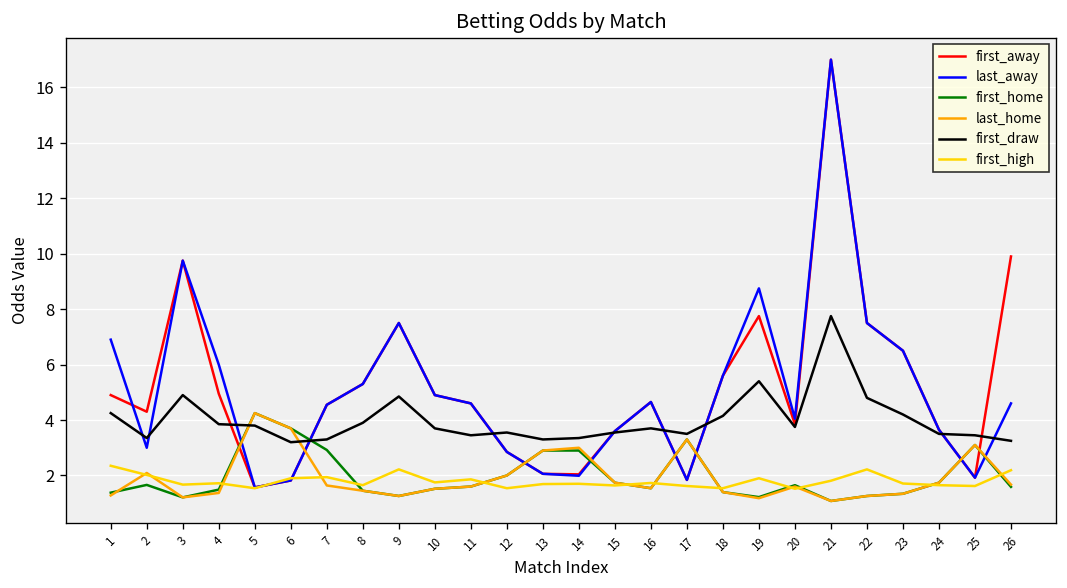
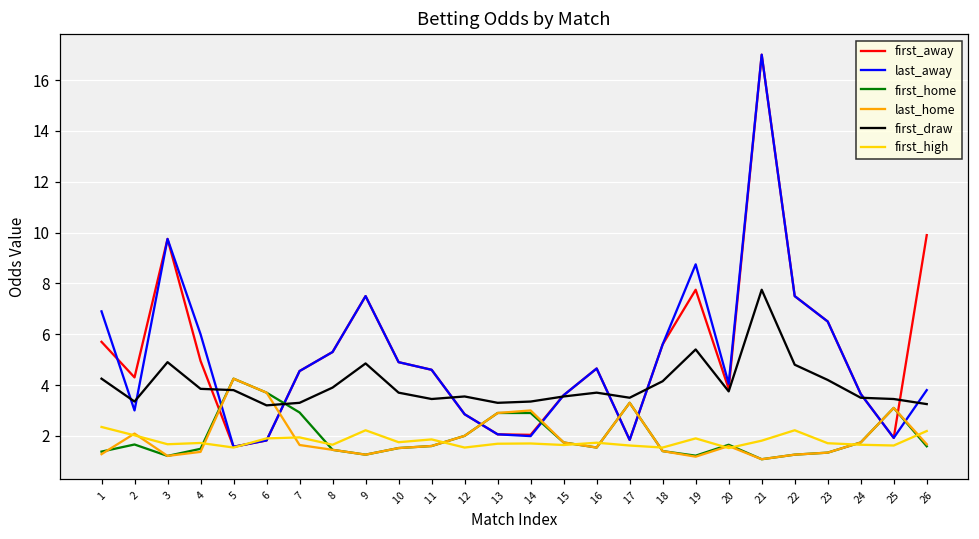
first_away, 1: 4.9 -> 5.7
last_away, 26: 4.6 -> 3.8
